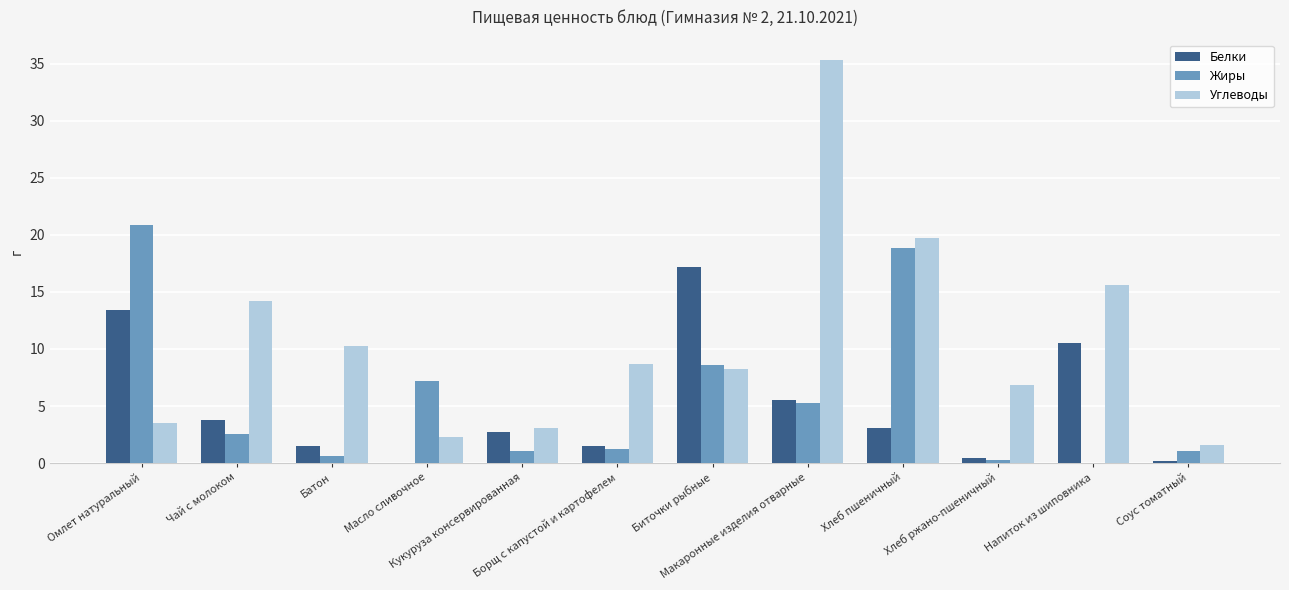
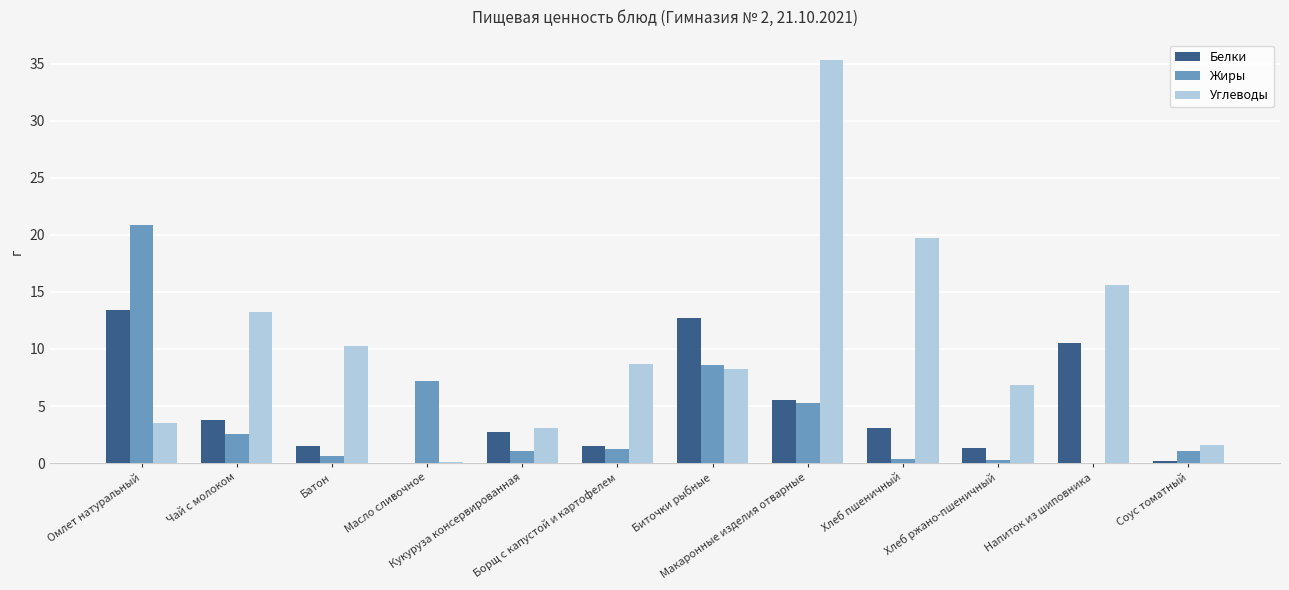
Углеводы, Чай с молоком: 14.2 -> 13.3
Углеводы, Масло сливочное: 2.3 -> 0.1
Белки, Биточки рыбные: 17.2 -> 12.7
Жиры, Хлеб пшеничный: 18.9 -> 0.3
Белки, Хлеб ржано-пшеничный: 0.5 -> 1.3
